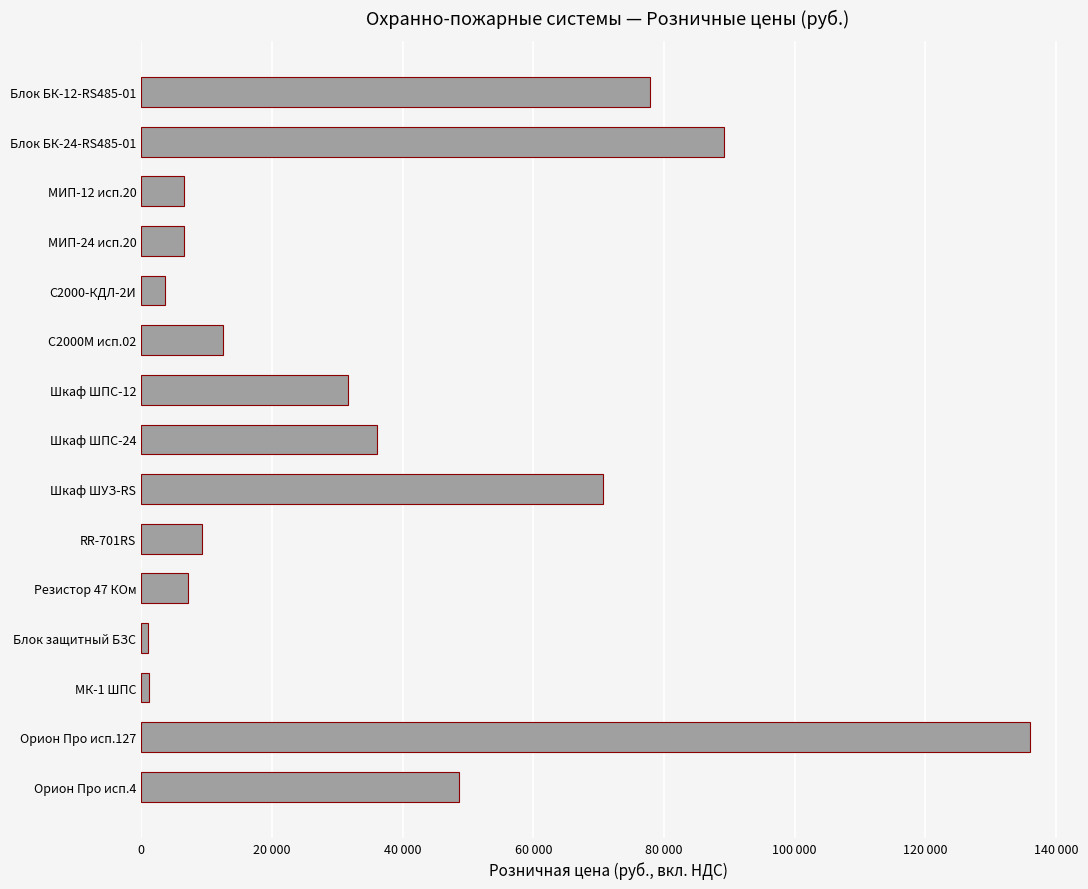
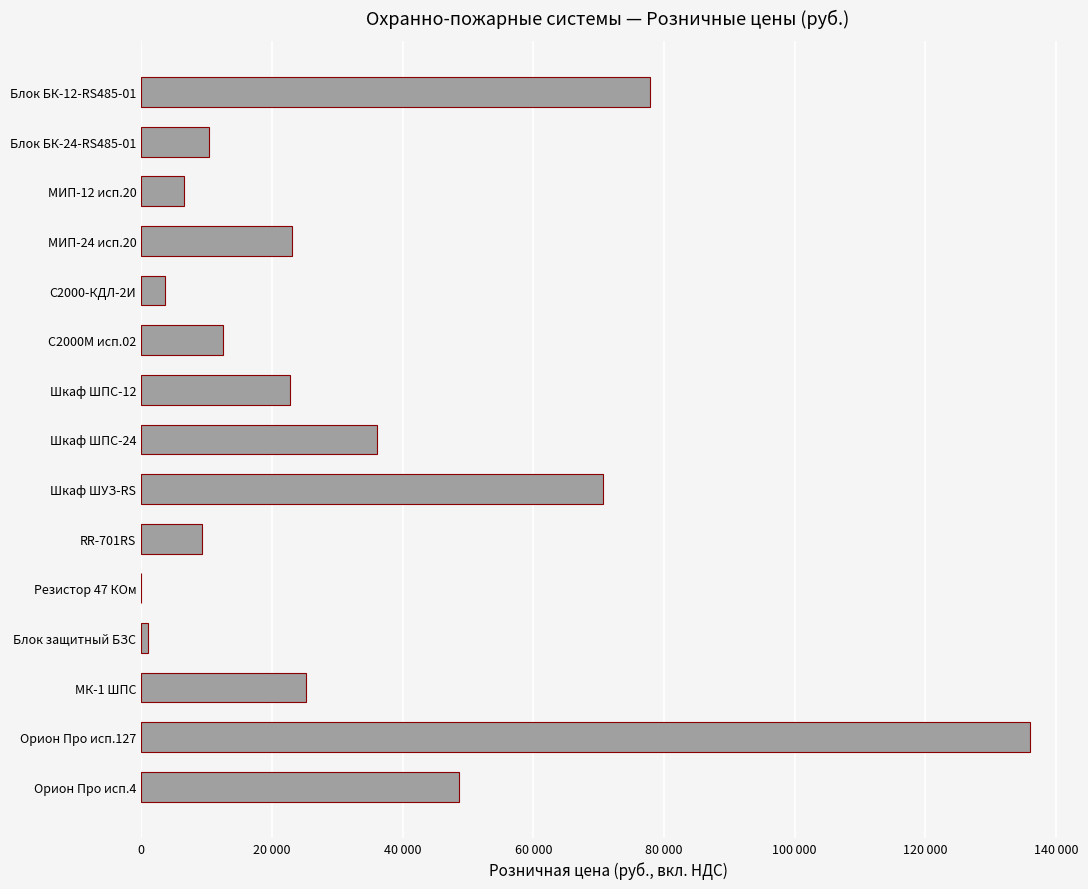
Блок БК-24-RS485-01: 89000 -> 10000
МИП-24 исп.20: 7000 -> 23000
Шкаф ШПС-12: 32000 -> 23000
Резистор 47 КОм: 7000 -> 0
МК-1 ШПС: 1000 -> 25000
